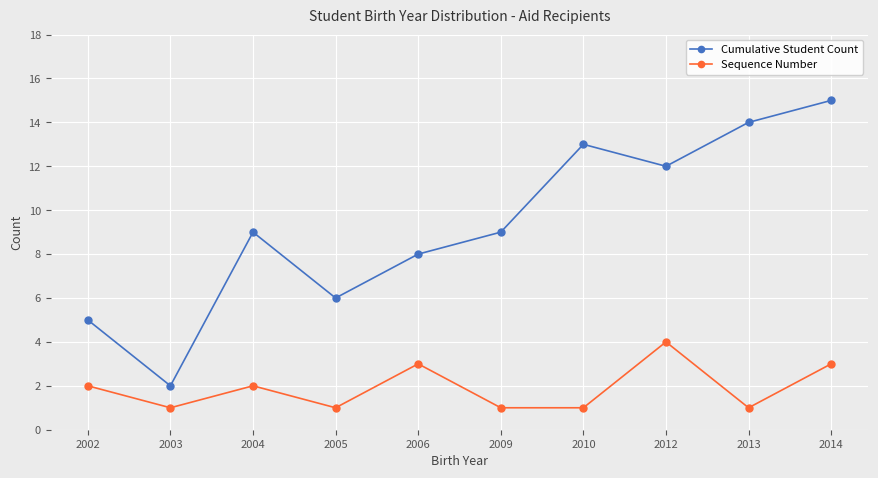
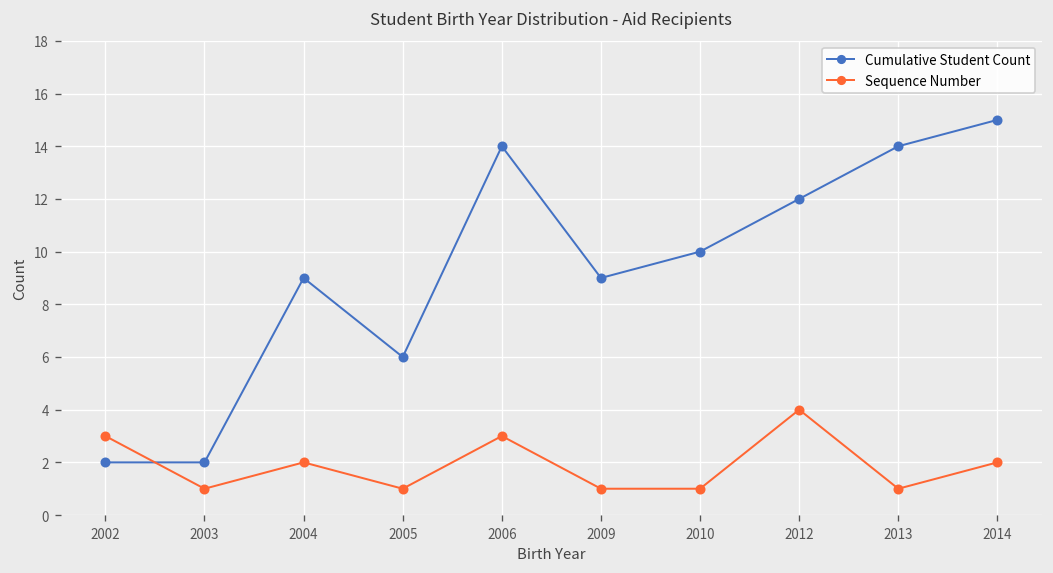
Cumulative Student Count, 2002: 5 -> 2
Sequence Number, 2002: 2 -> 3
Cumulative Student Count, 2006: 8 -> 14
Cumulative Student Count, 2010: 13 -> 10
Sequence Number, 2014: 3 -> 2
